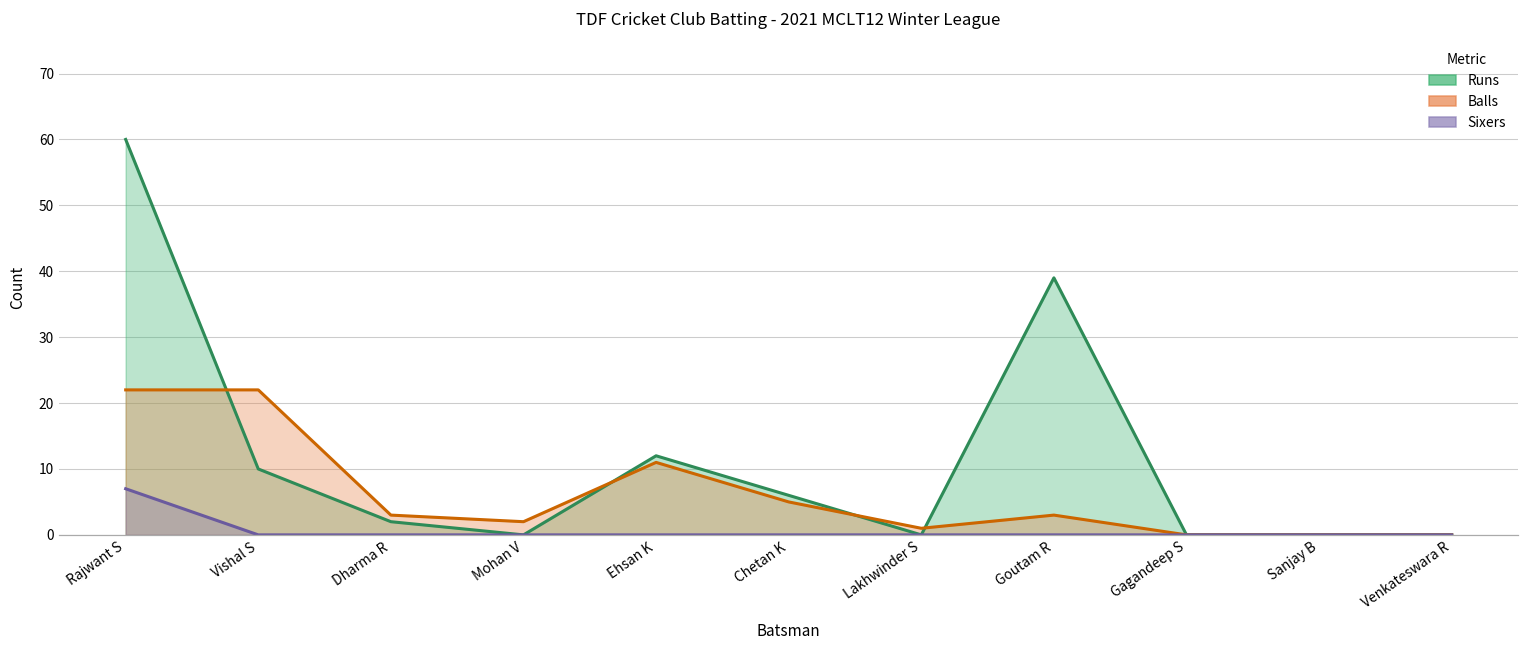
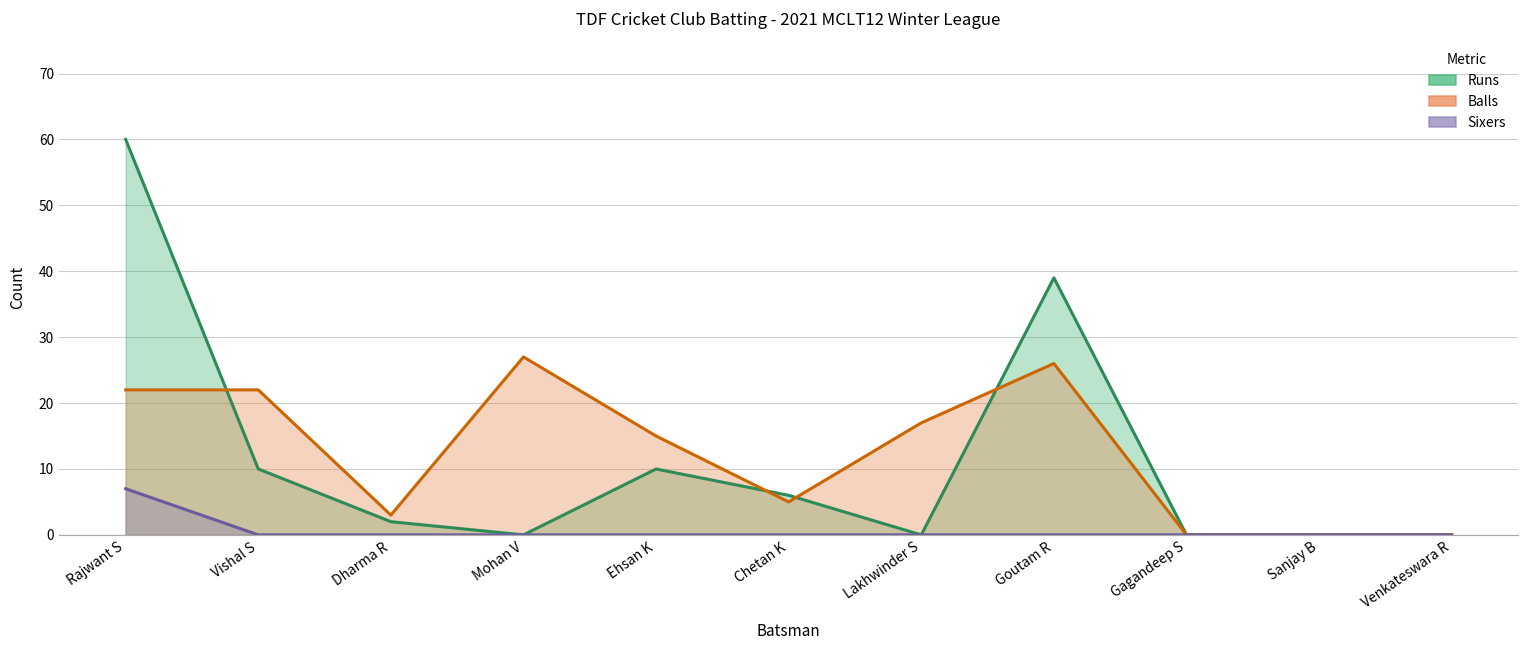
Balls, Mohan V: 2 -> 27
Runs, Ehsan K: 12 -> 10
Balls, Ehsan K: 11 -> 15
Balls, Lakhwinder S: 1 -> 17
Balls, Goutam R: 3 -> 26
